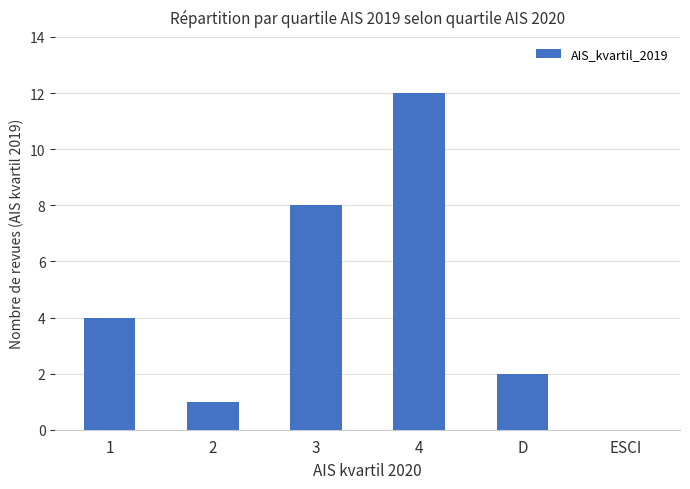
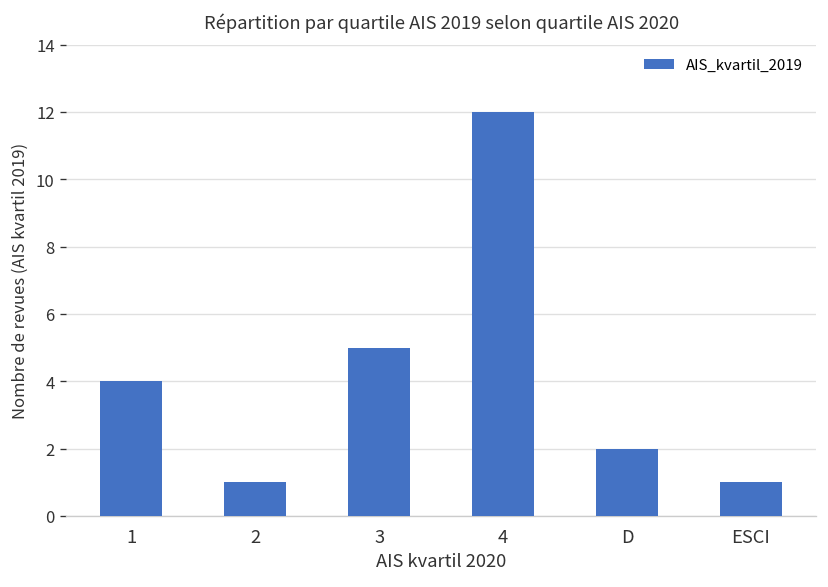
3: 8 -> 5
ESCI: 0 -> 1
